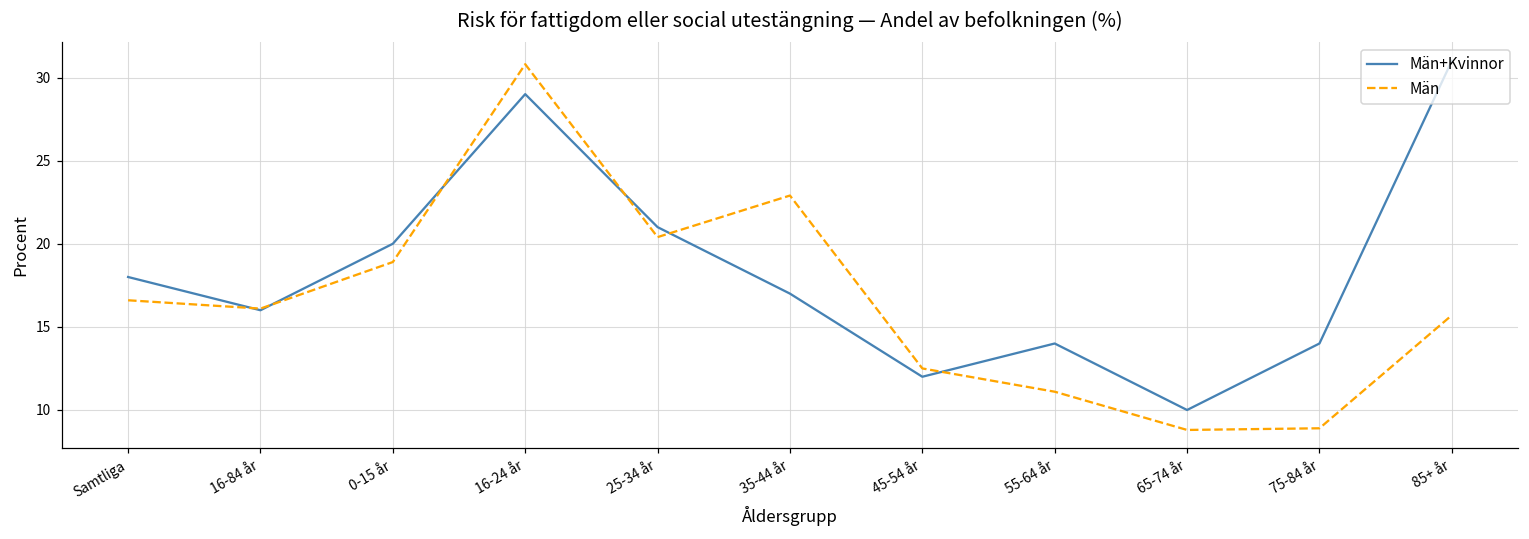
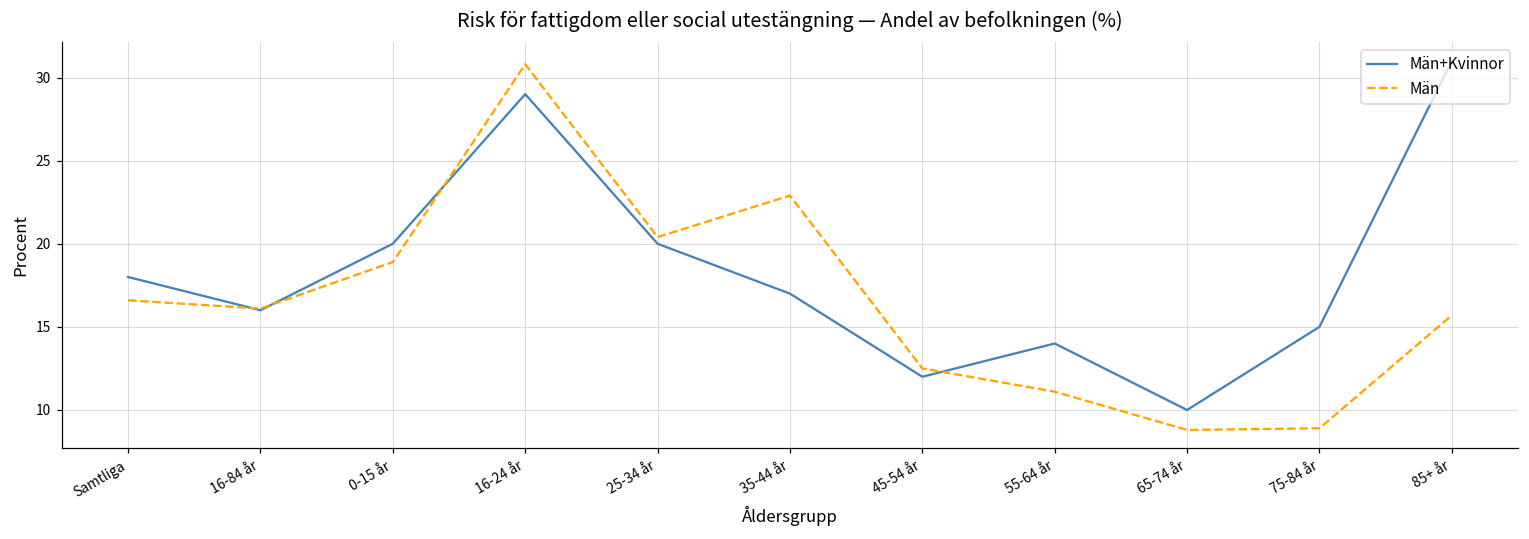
Män+Kvinnor, 25-34 år: 21 -> 20
Män+Kvinnor, 75-84 år: 14 -> 15
